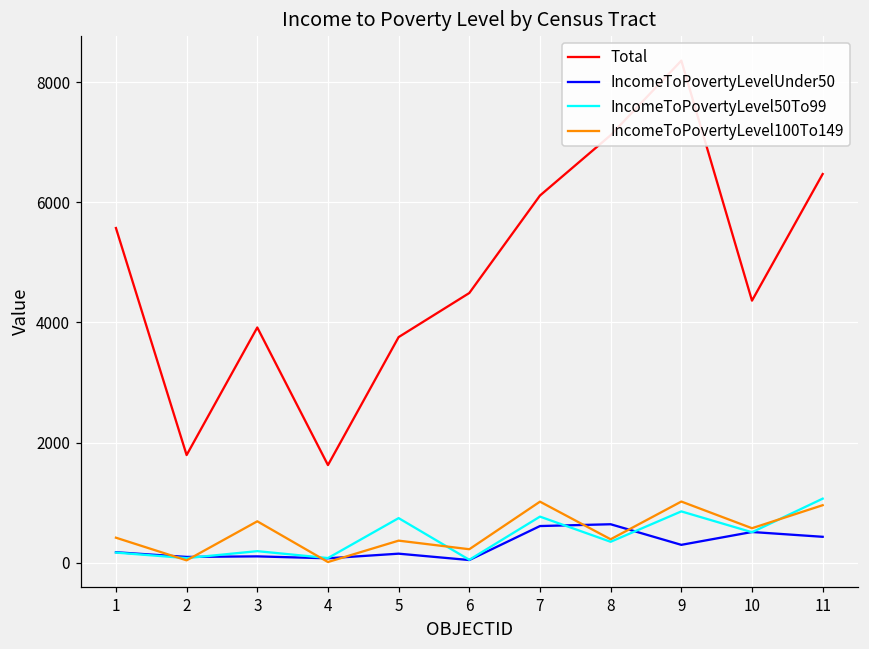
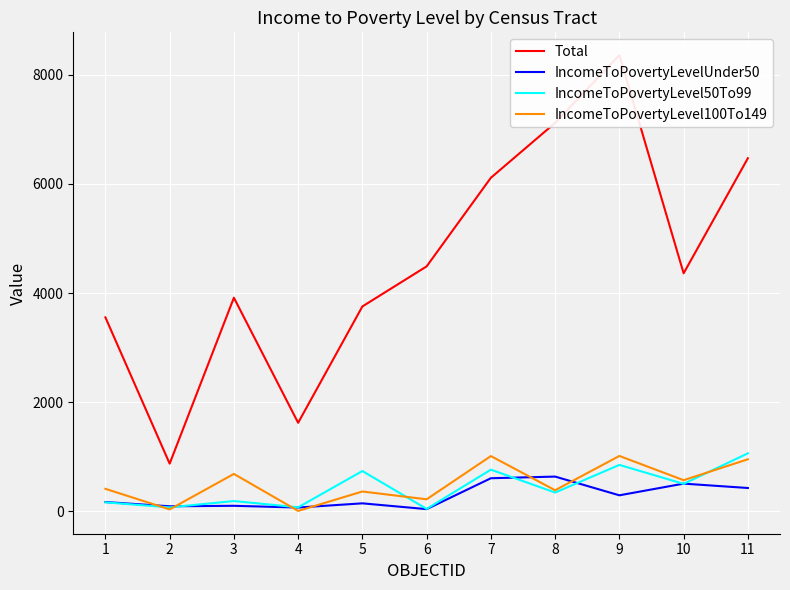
Total, 1: 5600 -> 3600
Total, 2: 1800 -> 900
